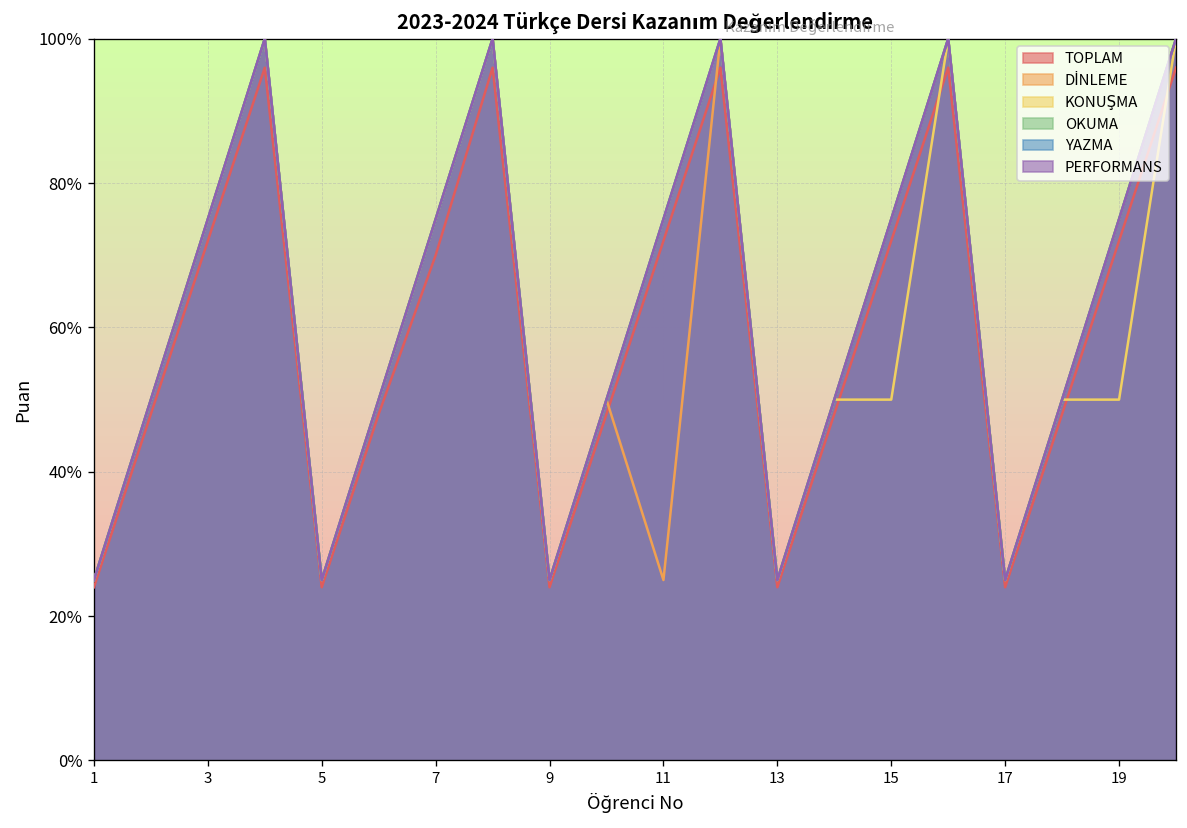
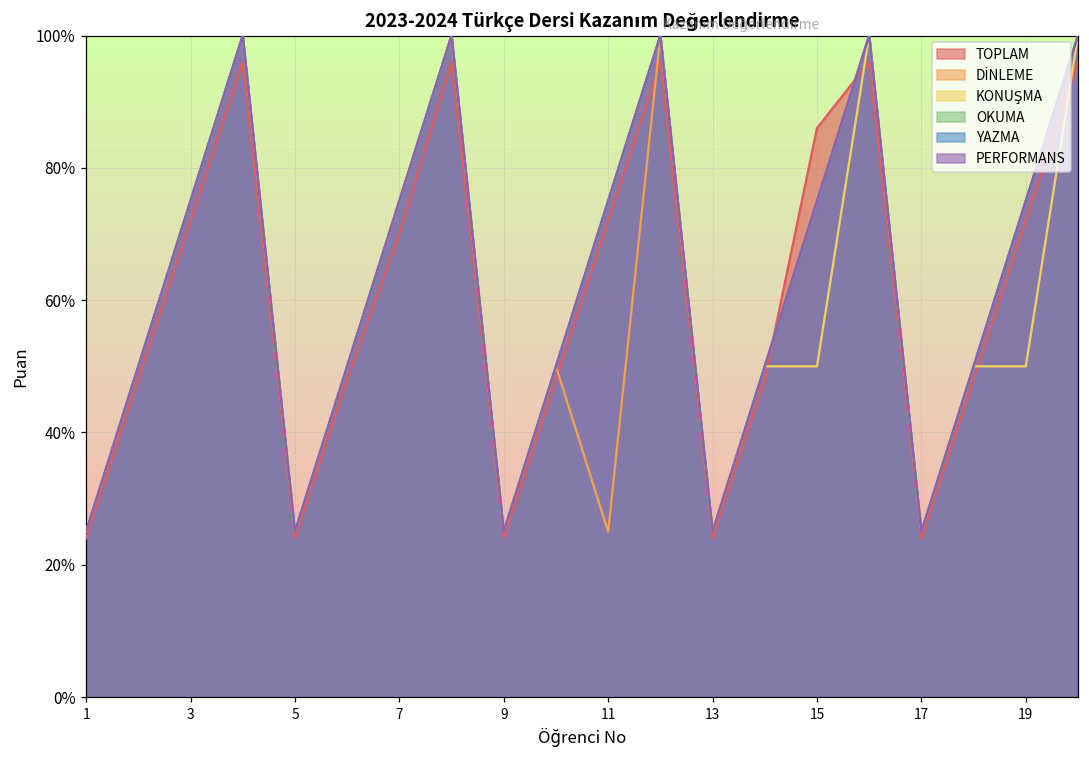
TOPLAM, 15: 72% -> 86%
